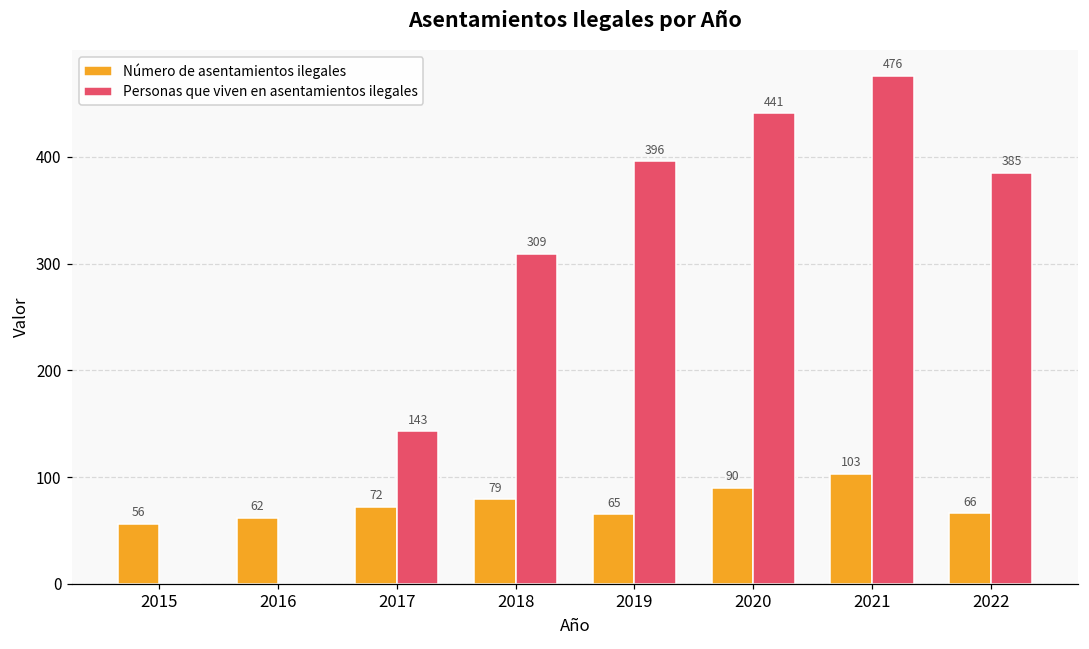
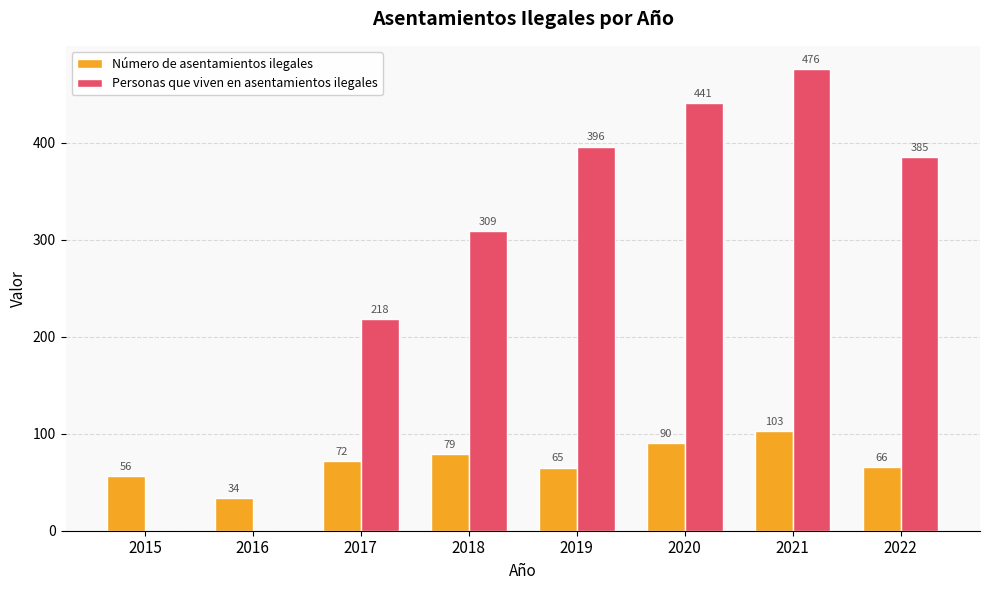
Número de asentamientos ilegales, 2016: 62 -> 34
Personas que viven en asentamientos ilegales, 2017: 143 -> 218
